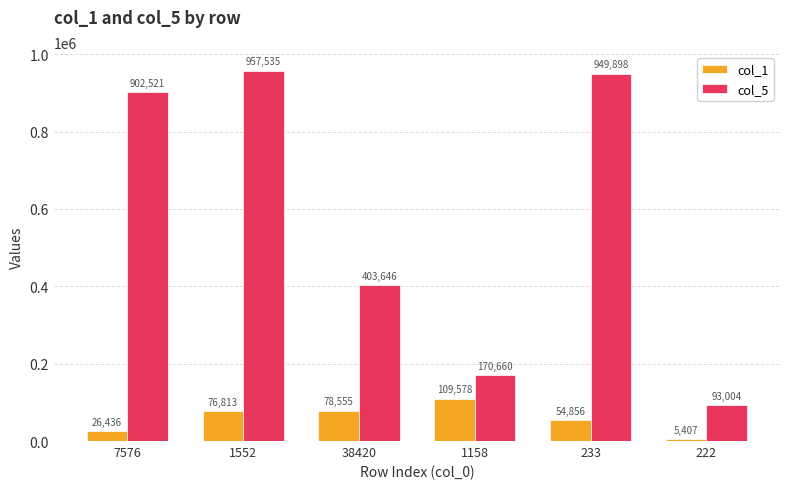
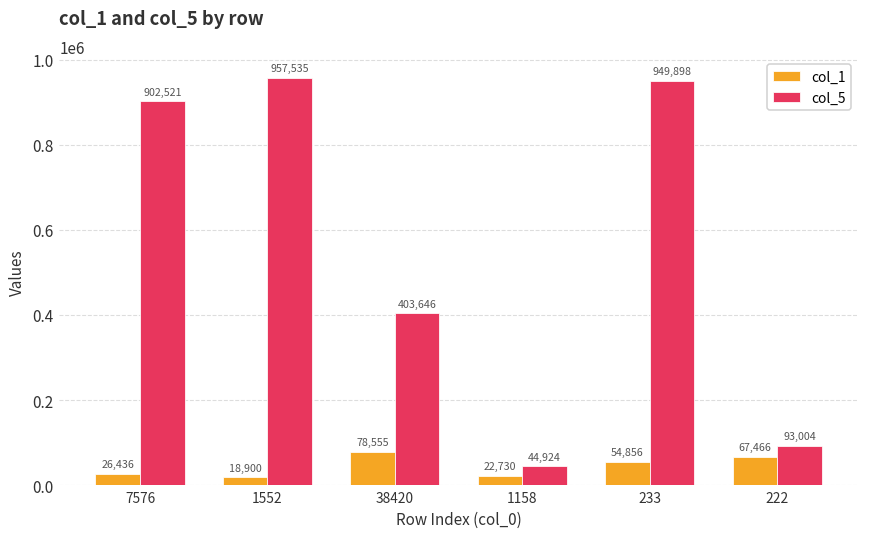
col_1, 1552: 76,813 -> 18,900
col_1, 1158: 109,578 -> 22,730
col_5, 1158: 170,660 -> 44,924
col_1, 222: 5,407 -> 67,466
